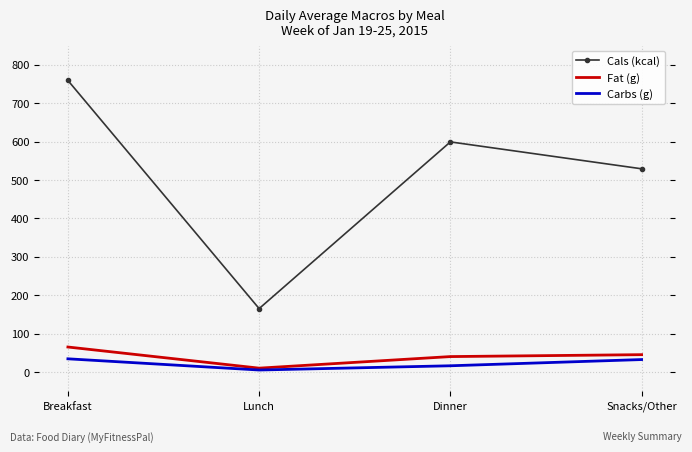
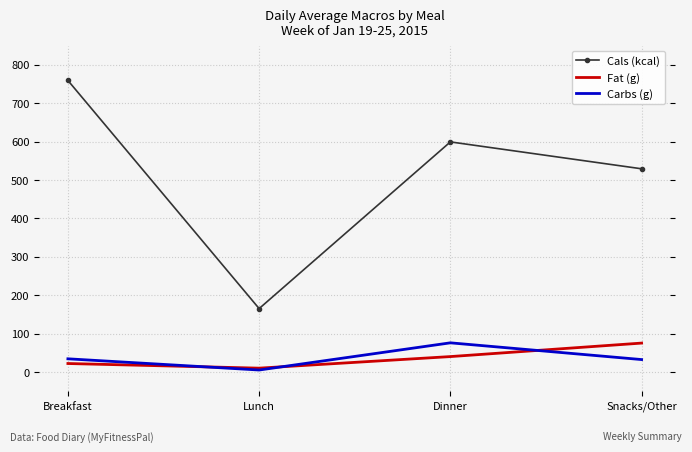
Fat (g), Breakfast: 60 -> 20
Carbs (g), Dinner: 20 -> 80
Fat (g), Snacks/Other: 50 -> 80
